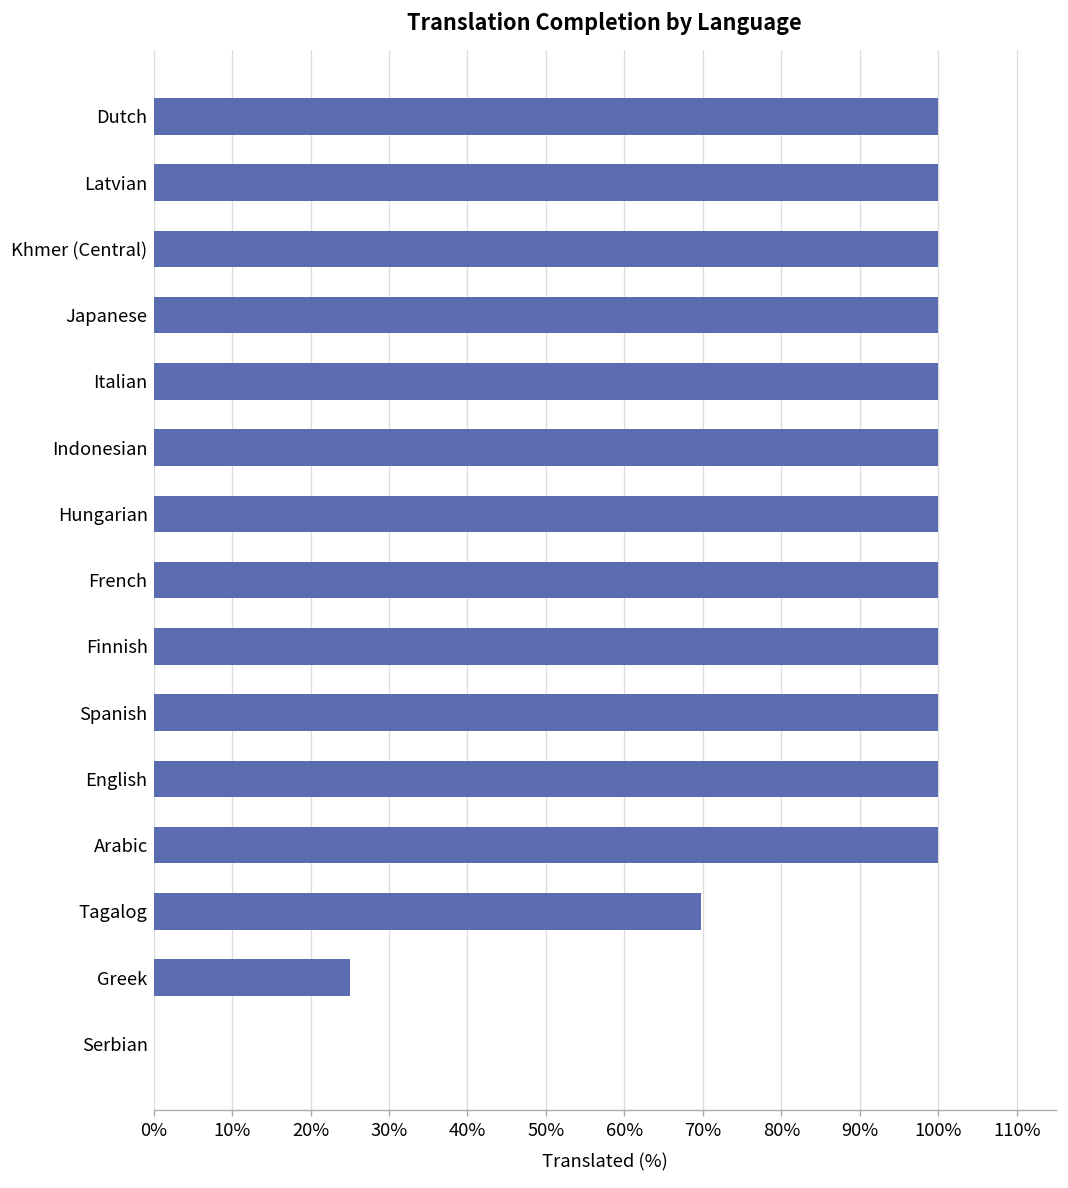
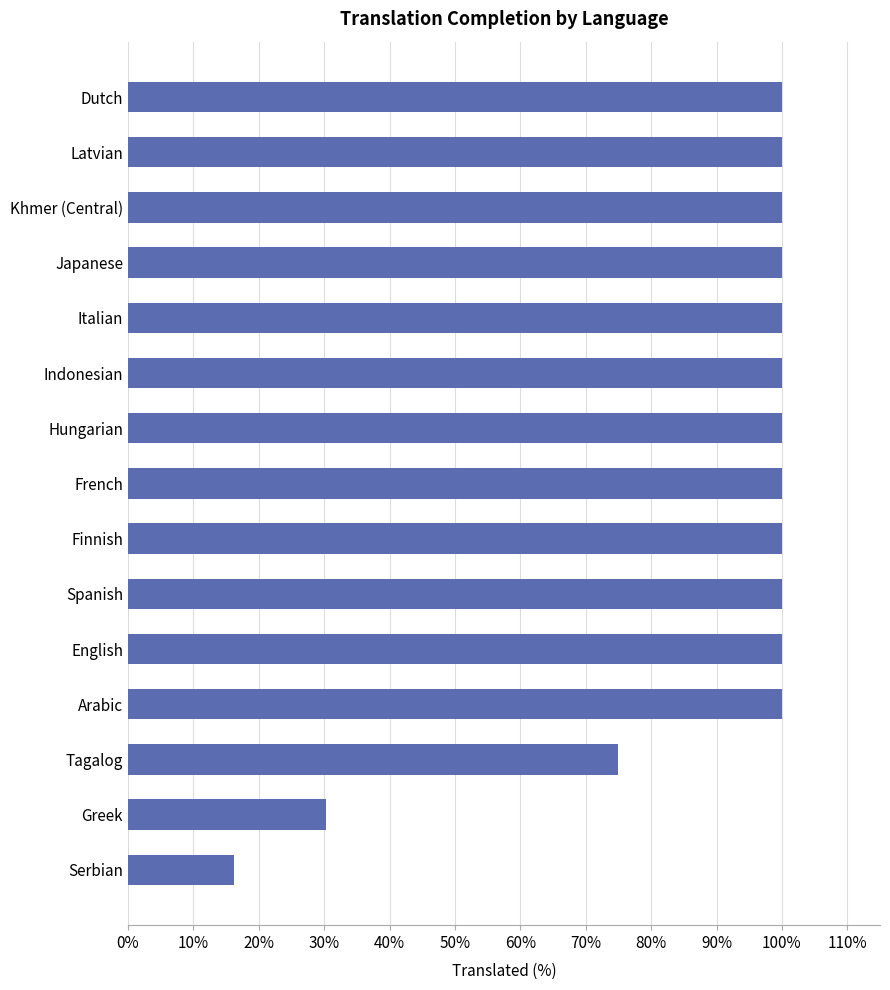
Tagalog: 70% -> 75%
Greek: 25% -> 30%
Serbian: 0% -> 16%
